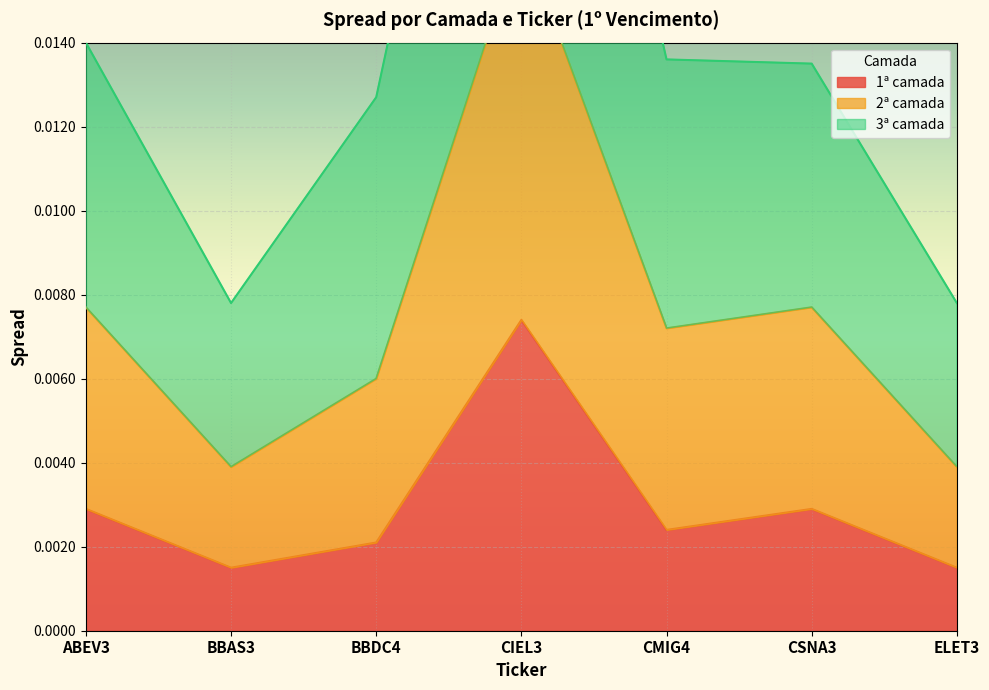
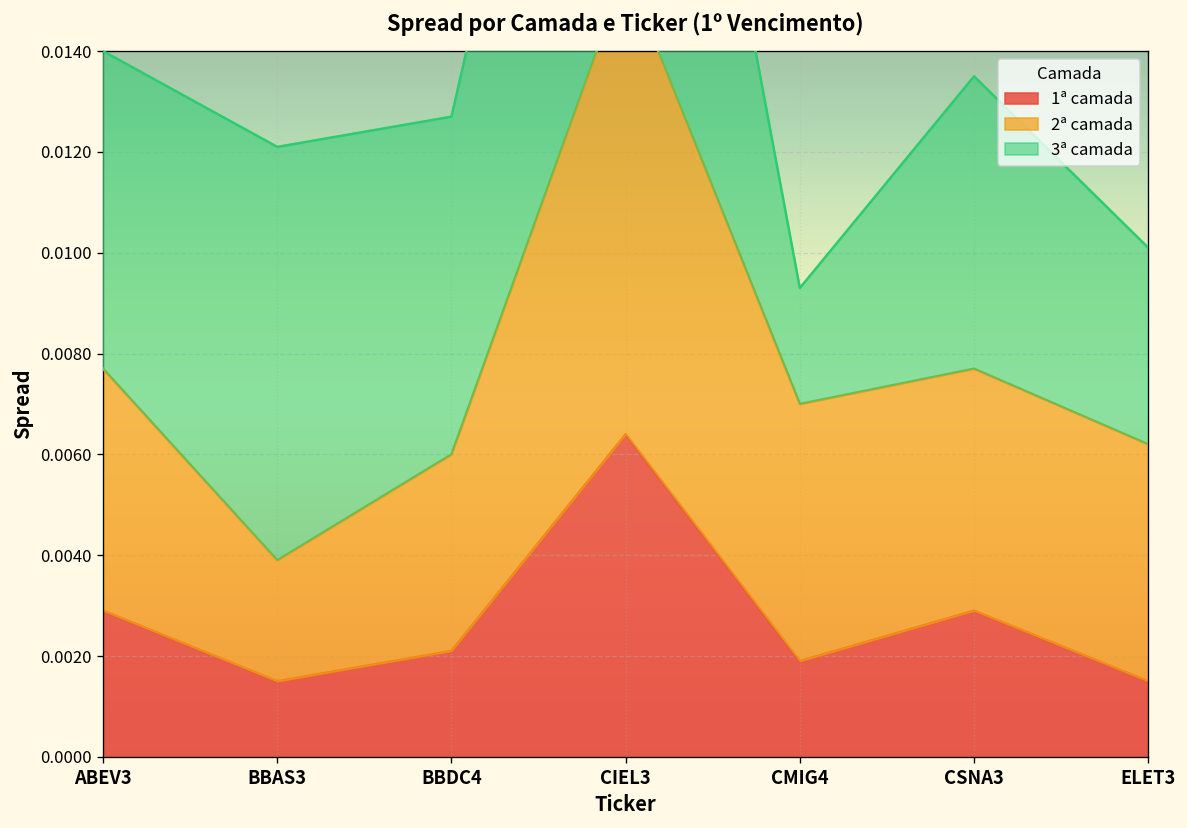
3ª camada, BBAS3: 0.0039 -> 0.0082
1ª camada, CIEL3: 0.0074 -> 0.0064
1ª camada, CMIG4: 0.0024 -> 0.0019
2ª camada, CMIG4: 0.0048 -> 0.0051
3ª camada, CMIG4: 0.0064 -> 0.0023
2ª camada, ELET3: 0.0024 -> 0.0047
